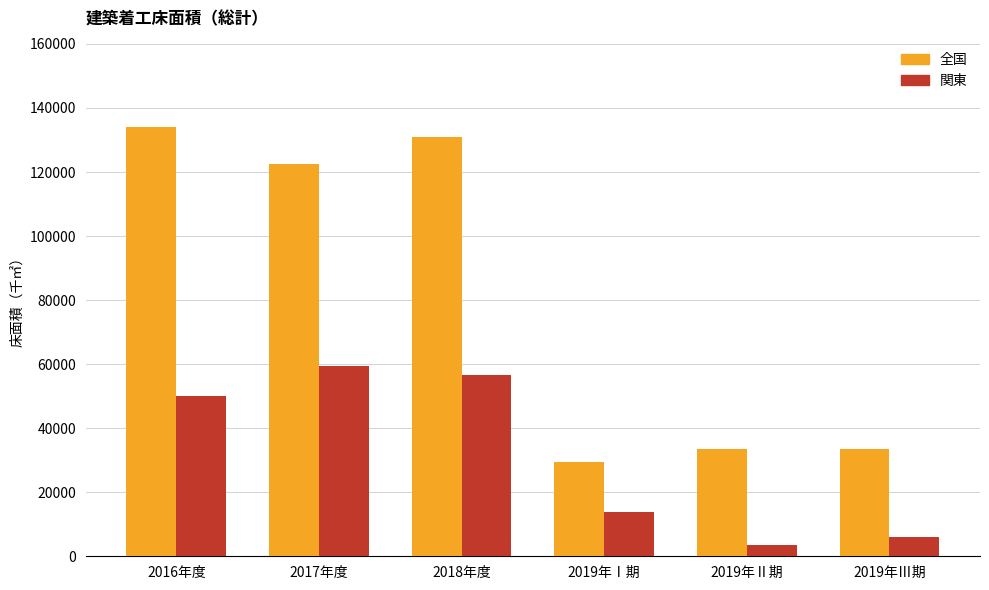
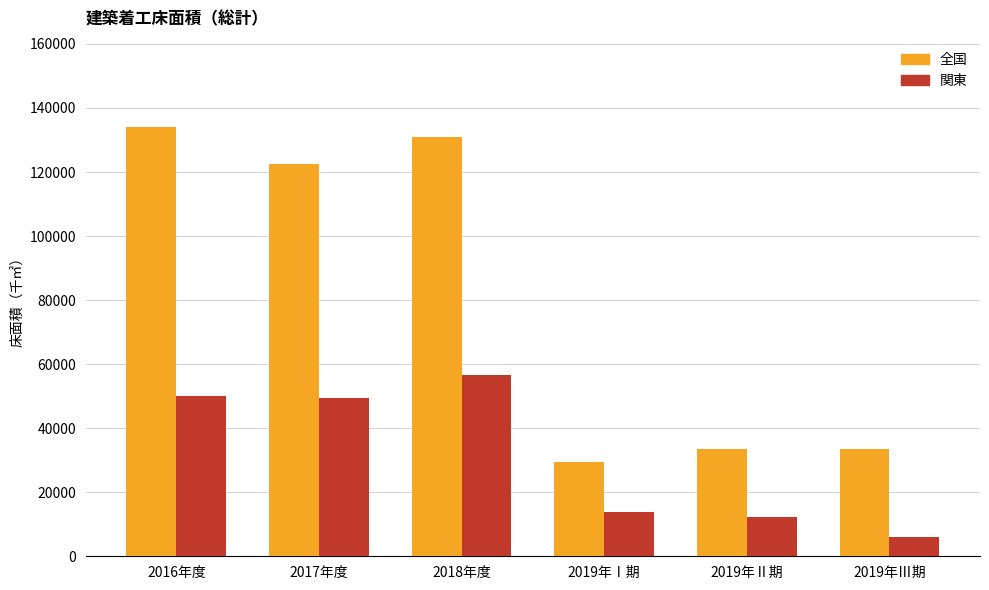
関東, 2017年度: 60000 -> 50000
関東, 2019年Ⅱ期: 4000 -> 12000
